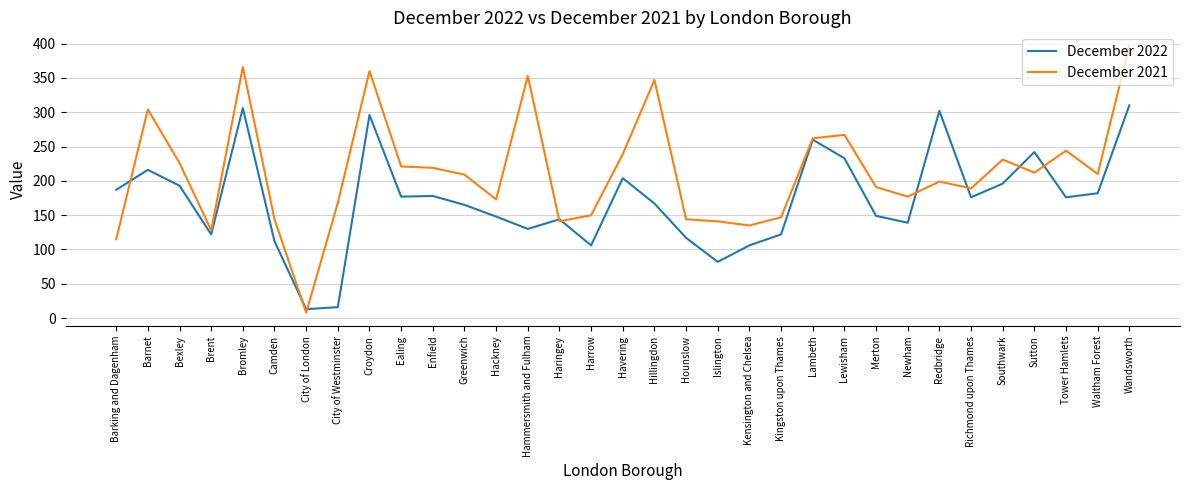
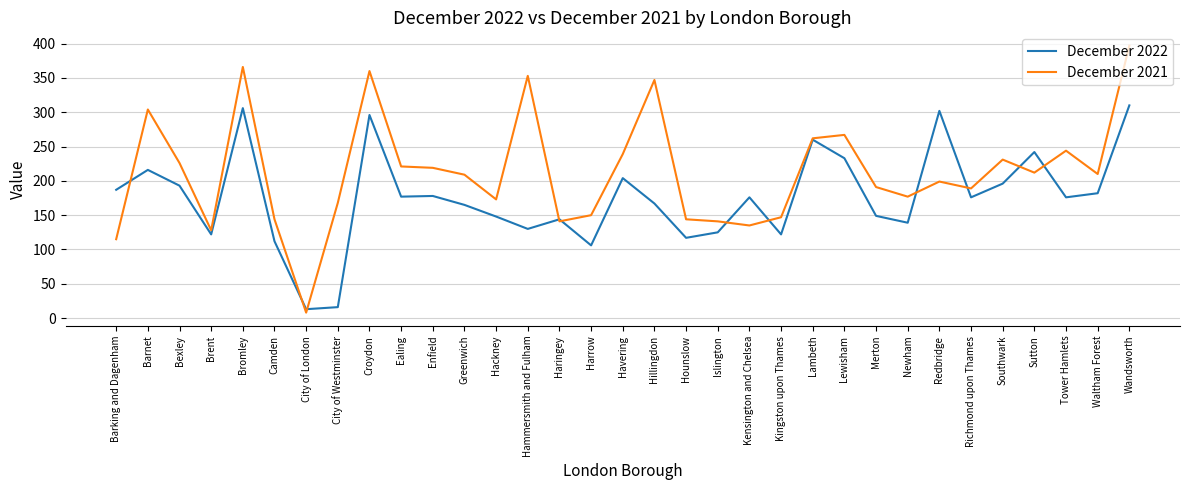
December 2022, Islington: 80 -> 130
December 2022, Kensington and Chelsea: 110 -> 180
